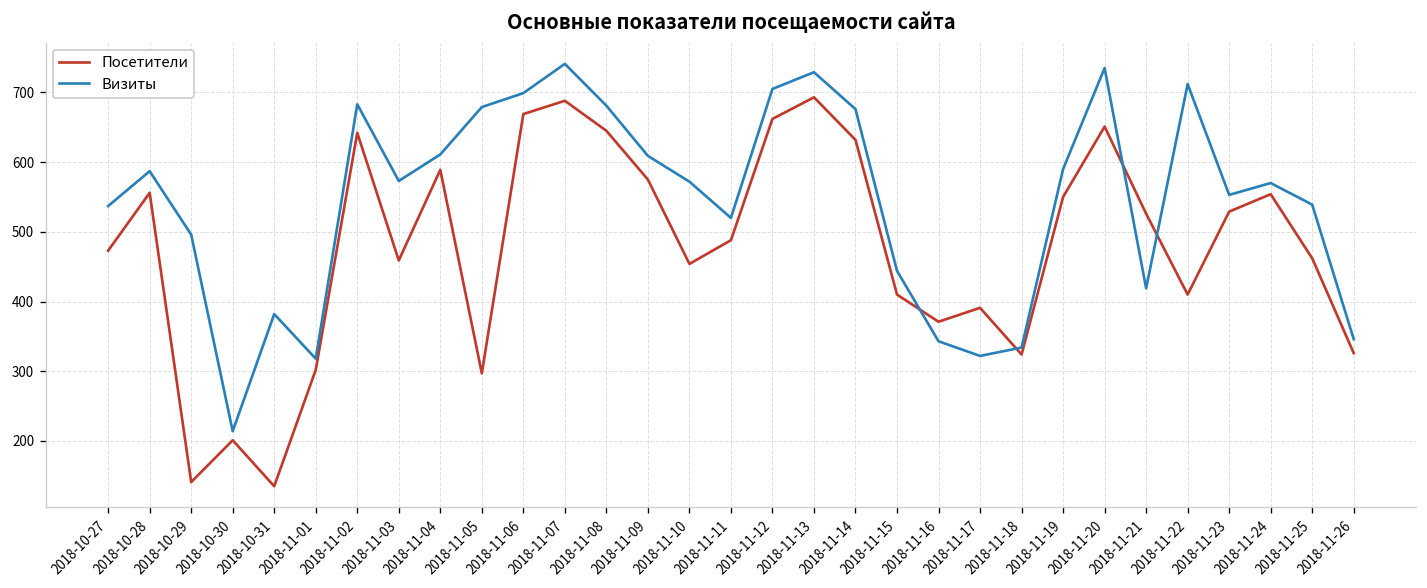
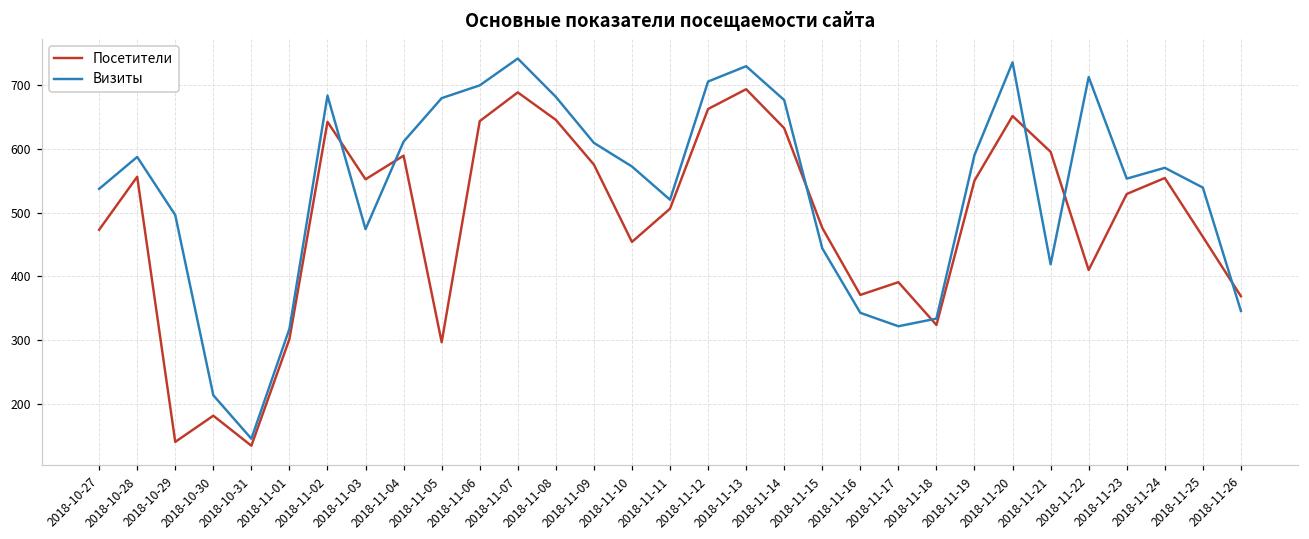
Посетители, 2018-10-30: 200 -> 180
Визиты, 2018-10-31: 380 -> 150
Посетители, 2018-11-03: 460 -> 550
Визиты, 2018-11-03: 570 -> 470
Посетители, 2018-11-06: 670 -> 640
Посетители, 2018-11-11: 490 -> 510
Посетители, 2018-11-15: 410 -> 480
Посетители, 2018-11-21: 530 -> 600
Посетители, 2018-11-26: 330 -> 370
